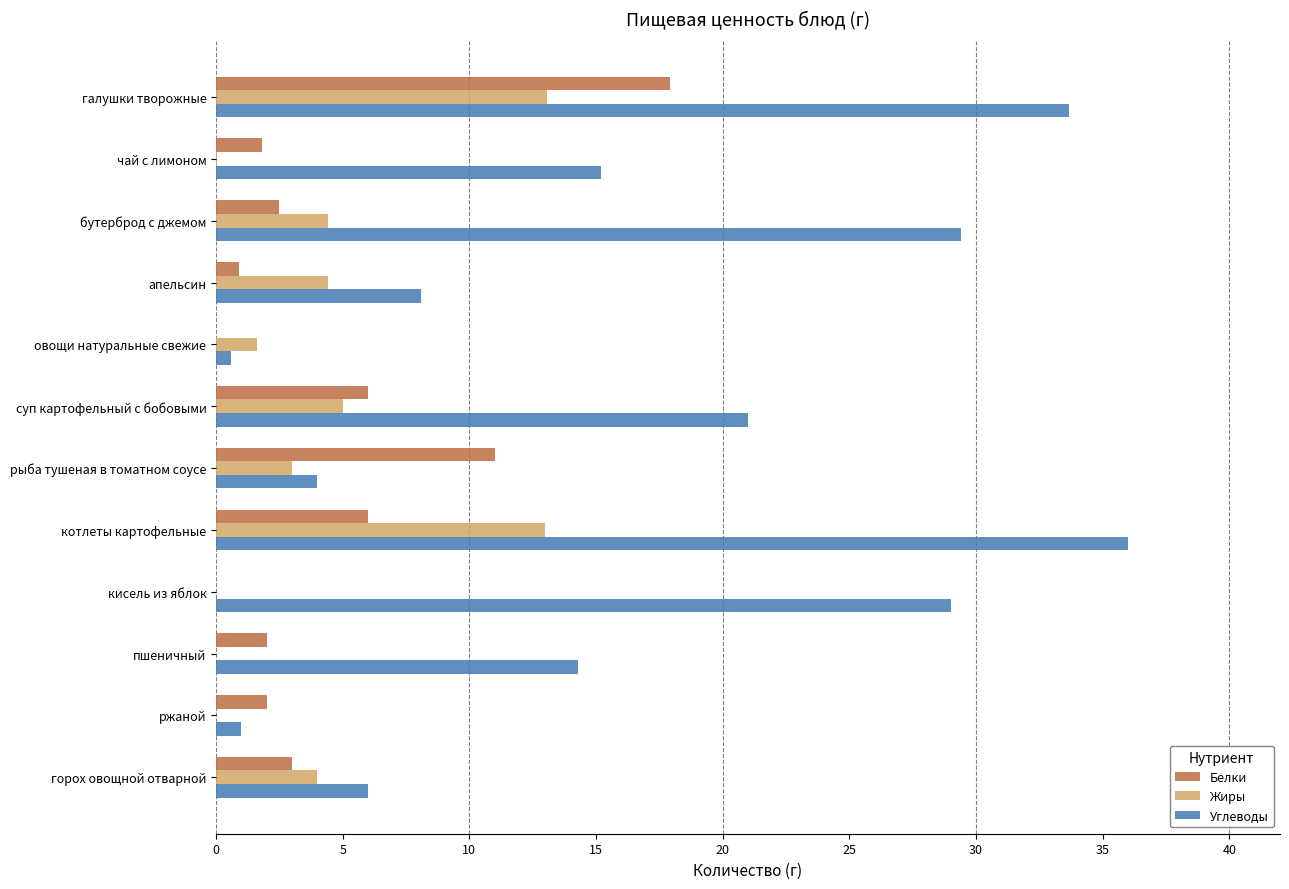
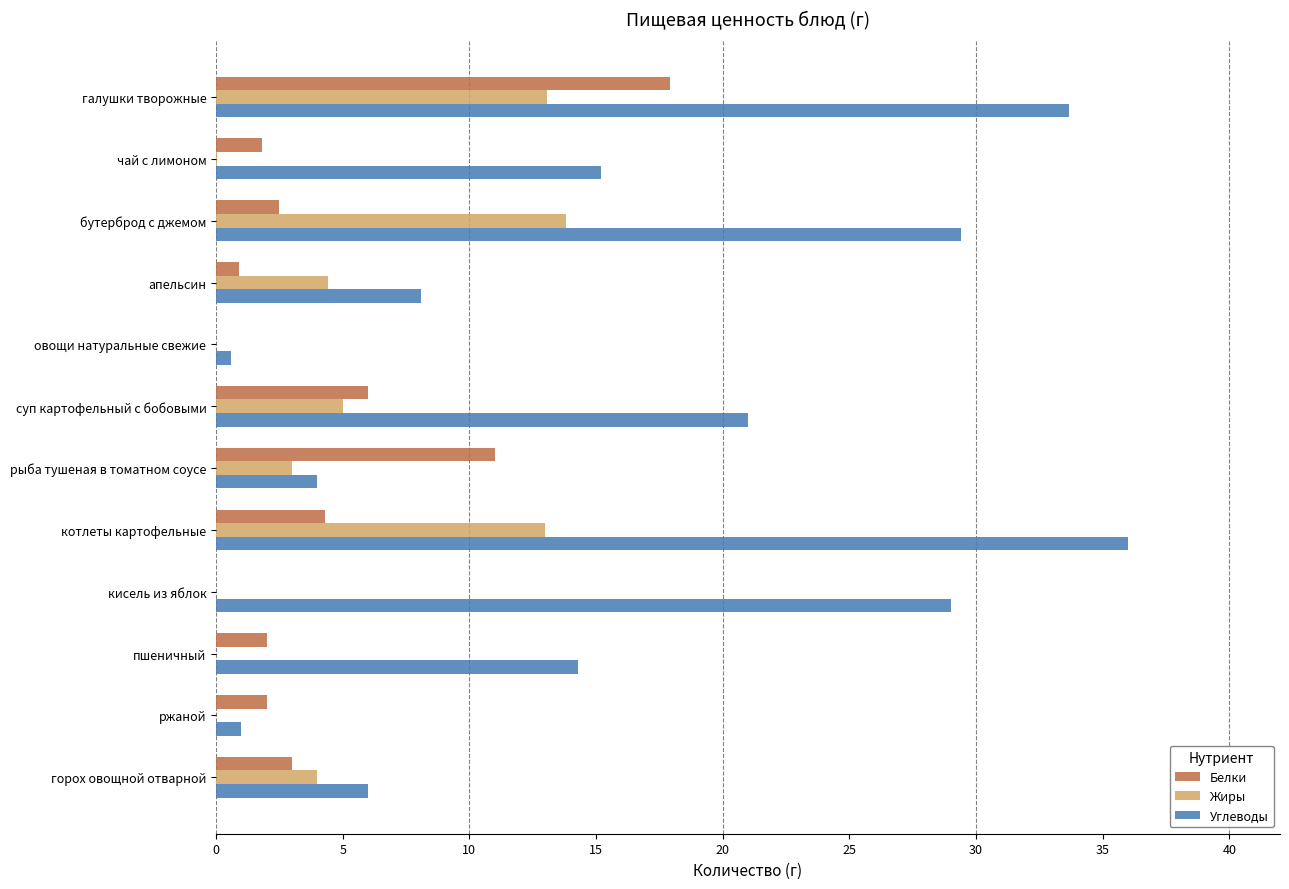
Жиры, бутерброд с джемом: 4.4 -> 13.8
Жиры, овощи натуральные свежие: 1.6 -> 0.0
Белки, котлеты картофельные: 6.0 -> 4.3
